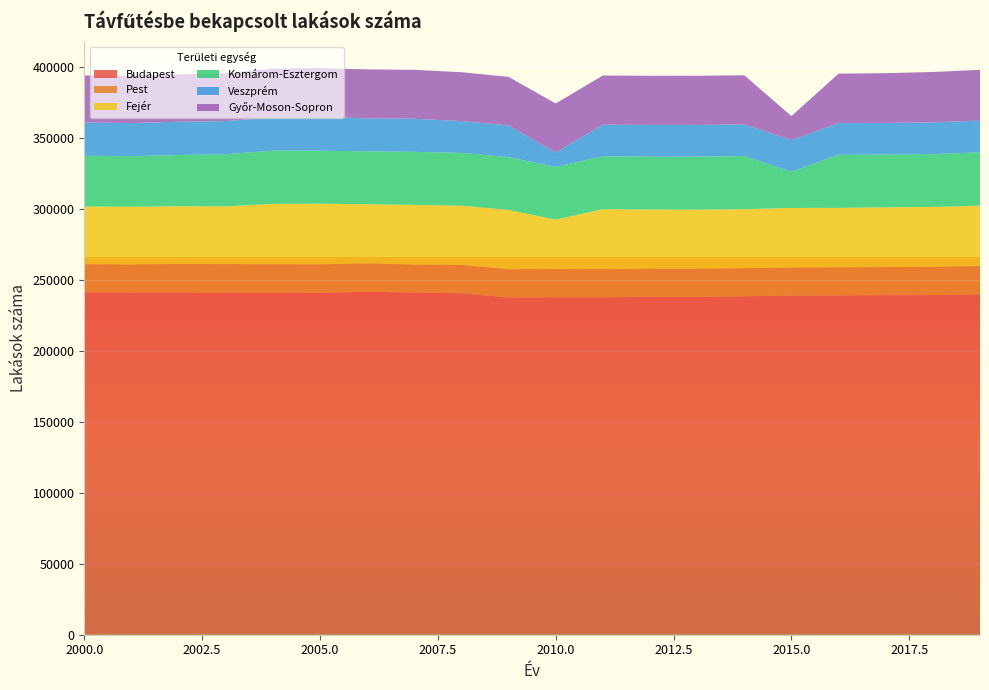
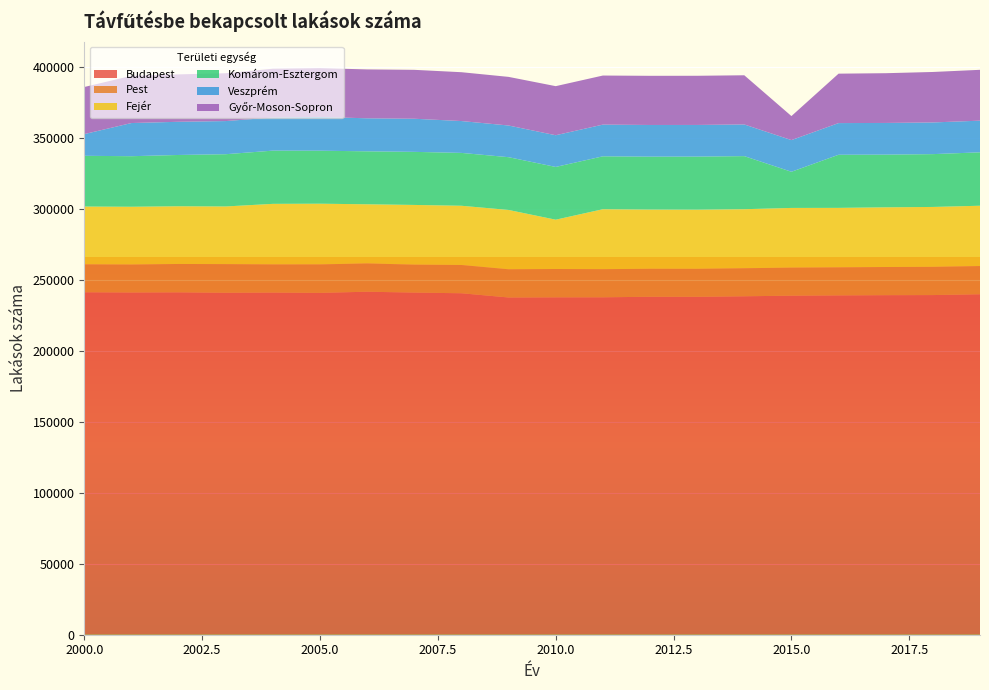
Veszprém, 2000.0: 23000 -> 15000
Veszprém, 2010.0: 10000 -> 22000
